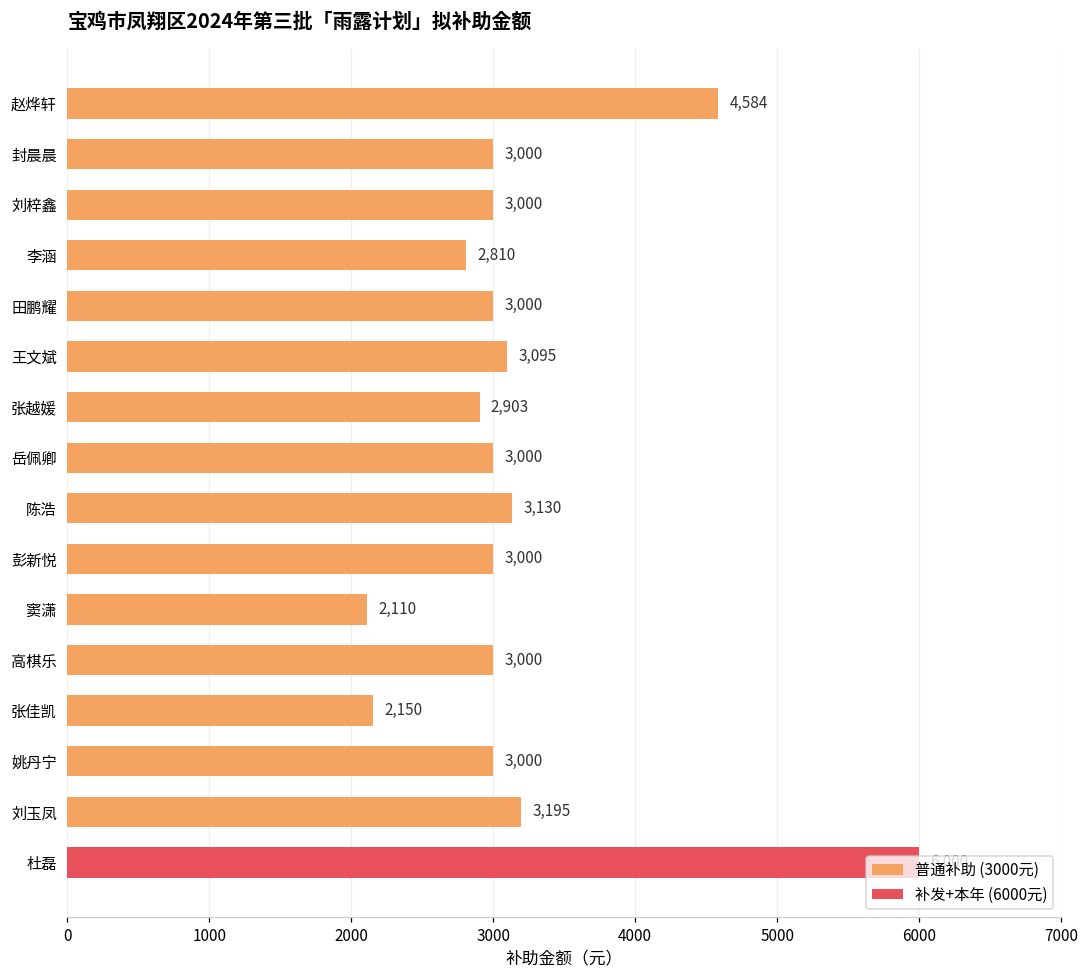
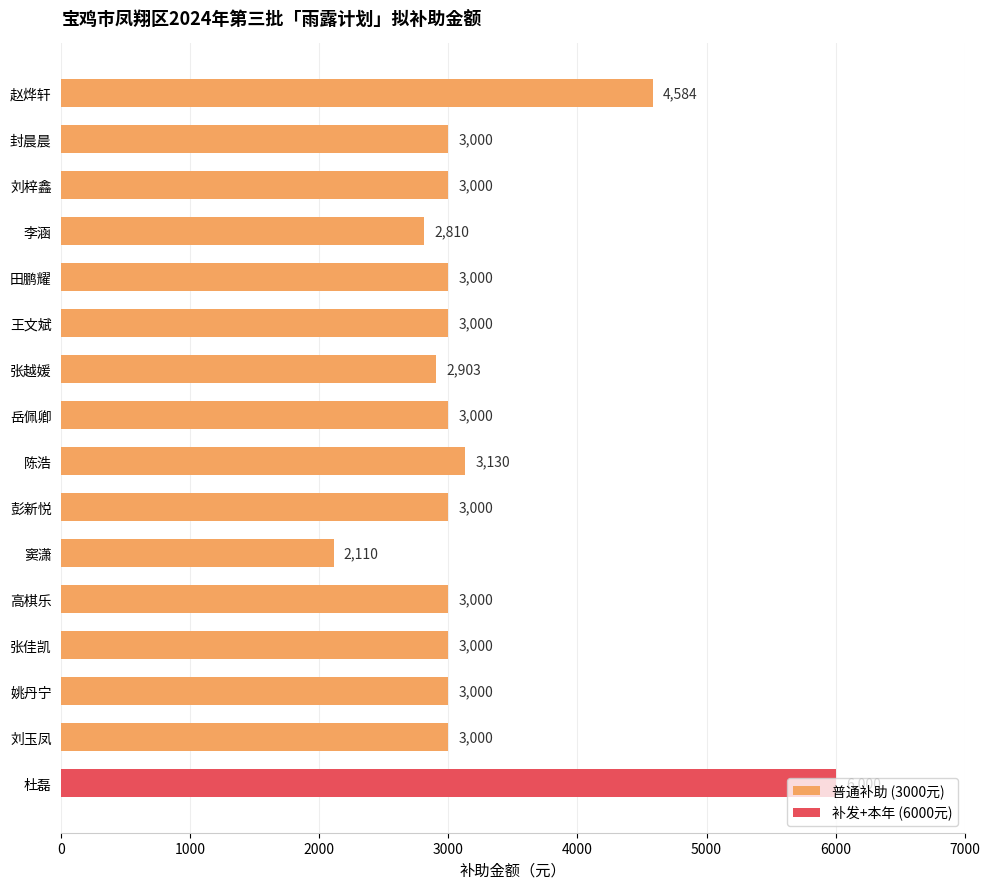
王文斌: 3,095 -> 3,000
张佳凯: 2,150 -> 3,000
刘玉凤: 3,195 -> 3,000
